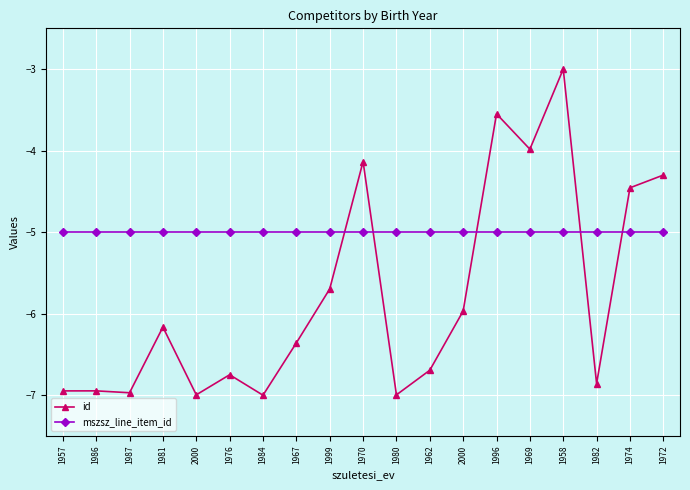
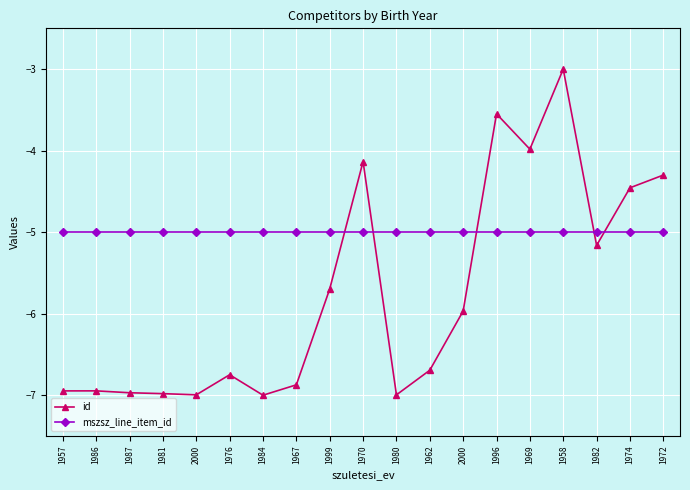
id, 1981: -6.2 -> -7.0
id, 1967: -6.4 -> -6.9
id, 1982: -6.9 -> -5.2
